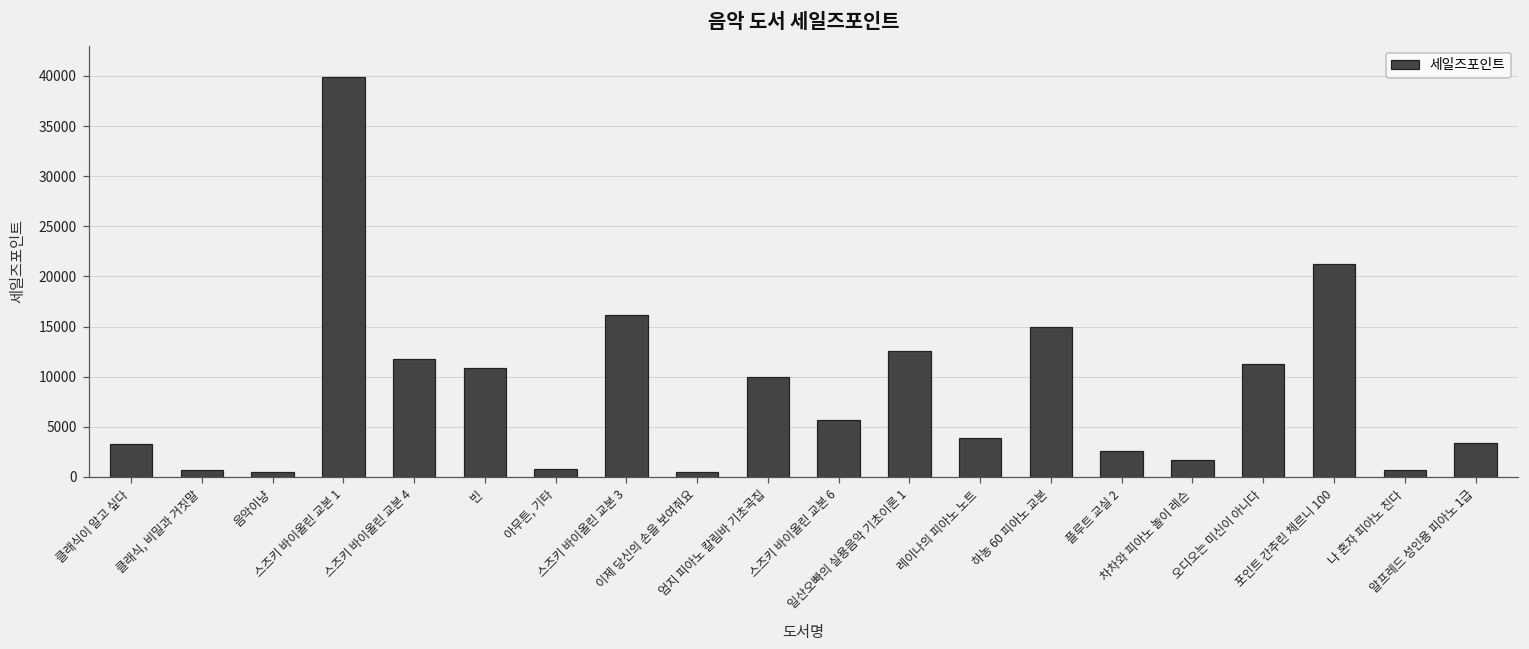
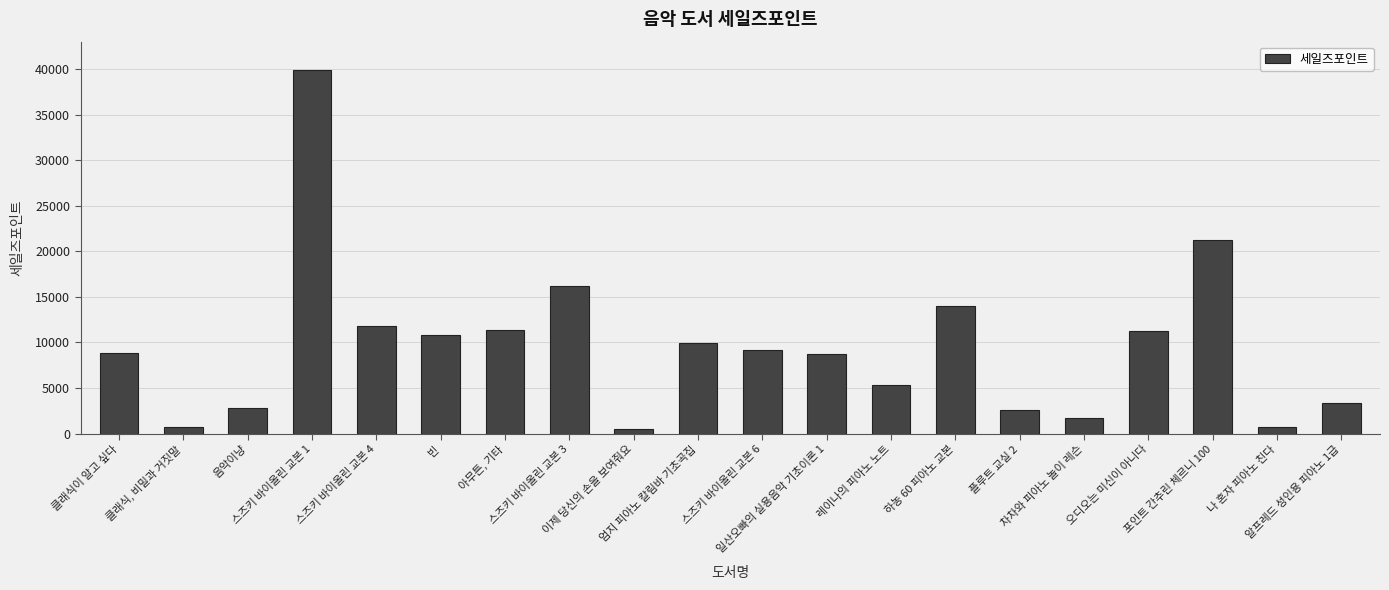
클래식이 알고 싶다: 3000 -> 9000
음악이냥: 0 -> 3000
아무튼, 기타: 1000 -> 11000
스즈키 바이올린 교본 6: 6000 -> 9000
일산오빠의 실용음악 기초이론 1: 13000 -> 9000
레이나의 피아노 노트: 4000 -> 5000
하농 60 피아노 교본: 15000 -> 14000
